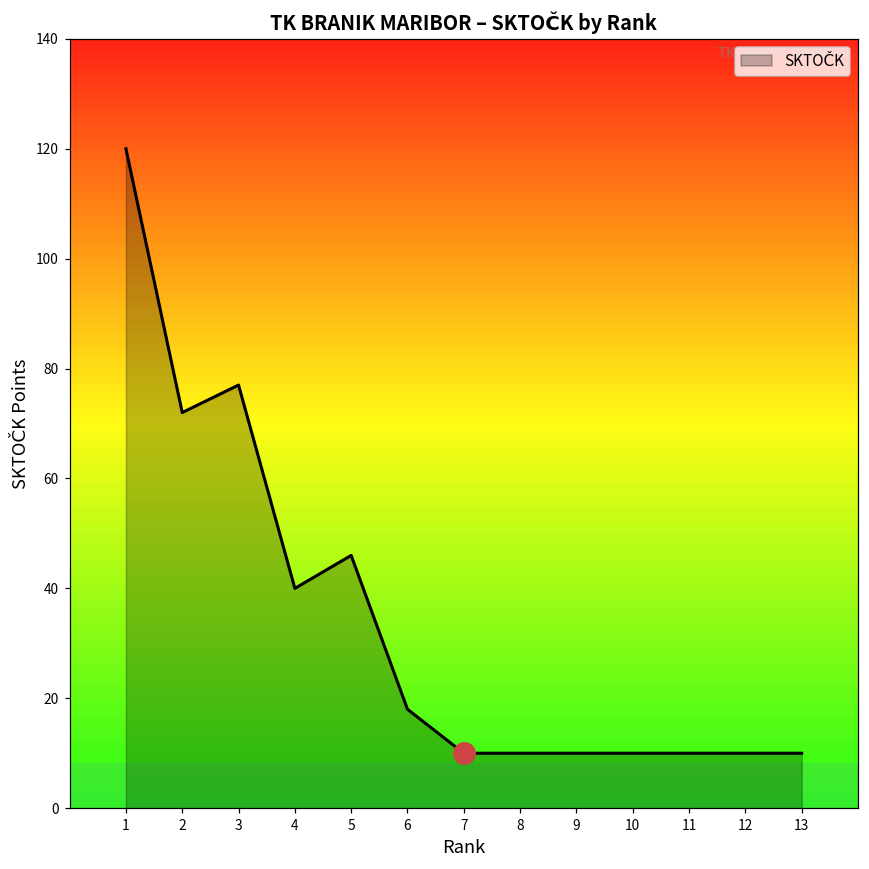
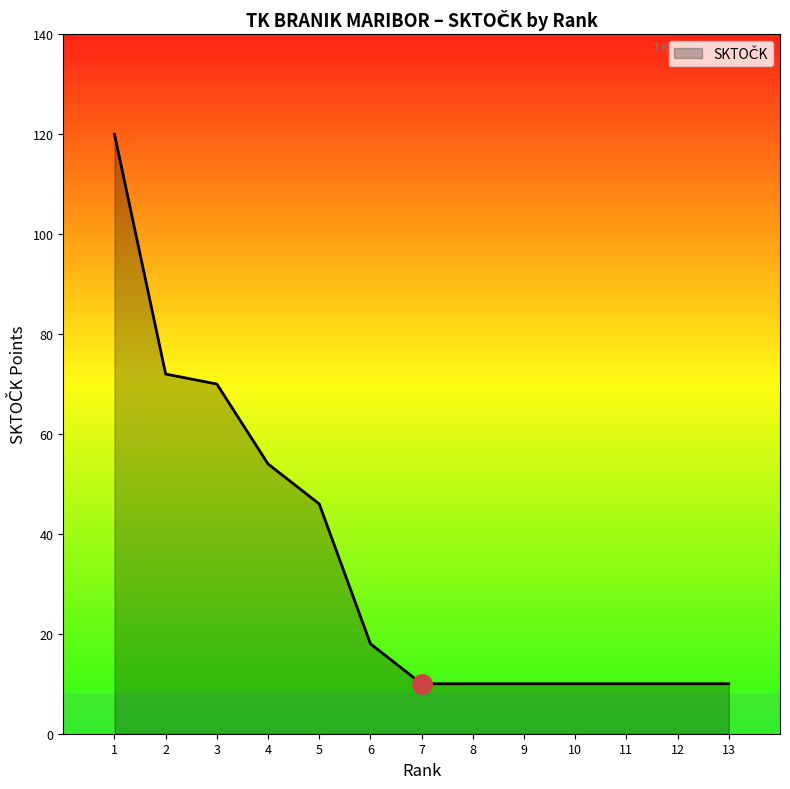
SKTOČK, 3: 77 -> 70
SKTOČK, 4: 40 -> 54
